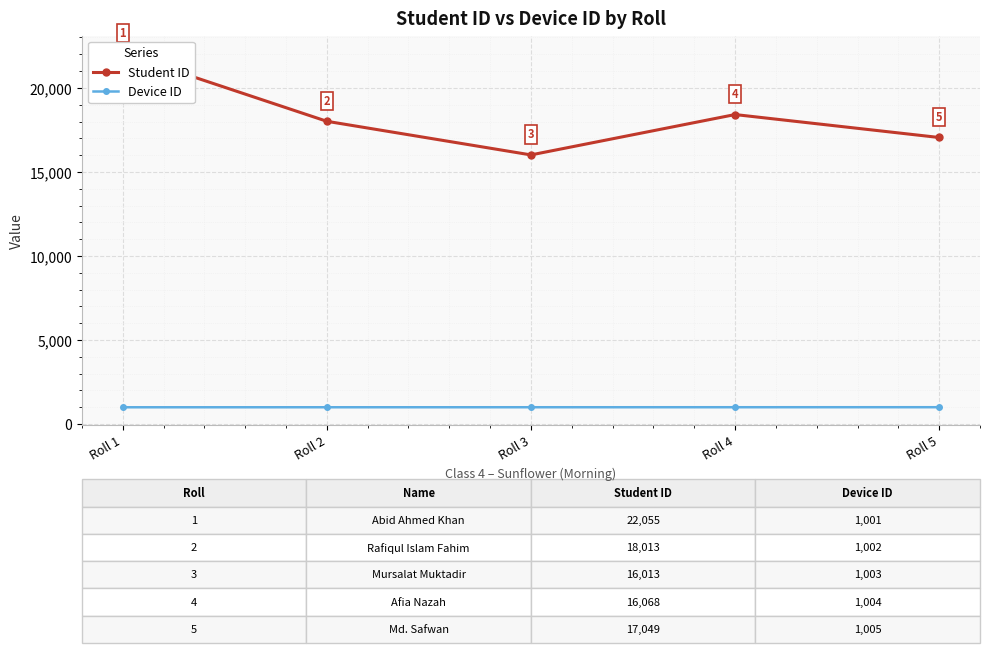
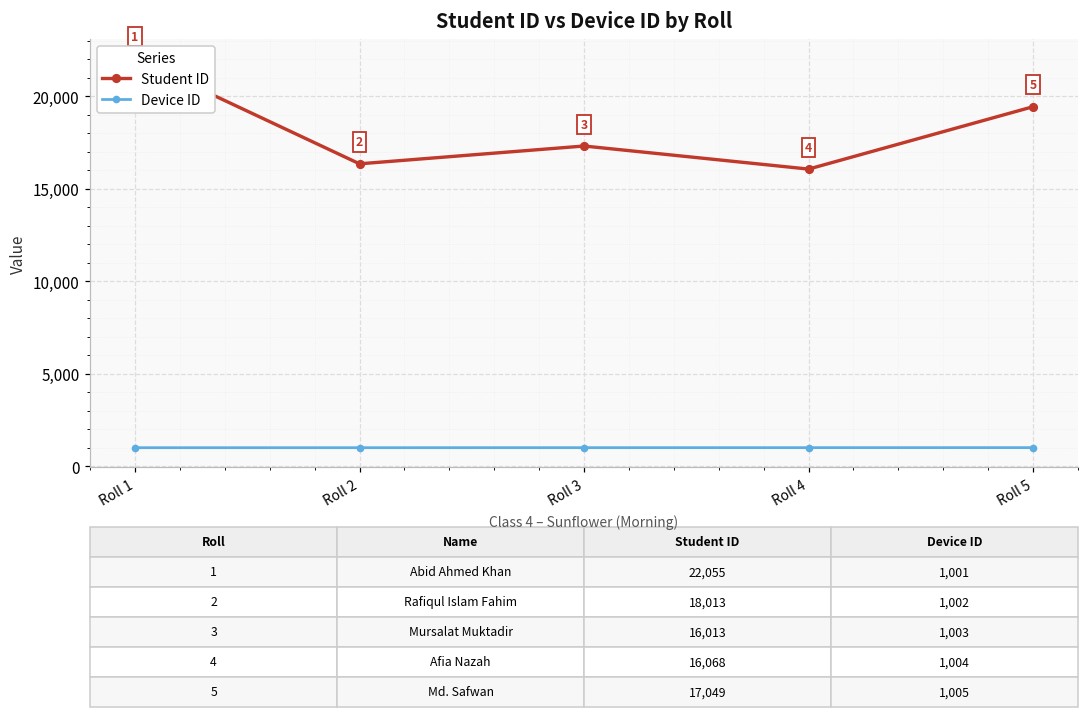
Student ID, Roll 2: 18,000 -> 16,400
Student ID, Roll 3: 16,000 -> 17,300
Student ID, Roll 4: 18,400 -> 16,100
Student ID, Roll 5: 17,000 -> 19,400
